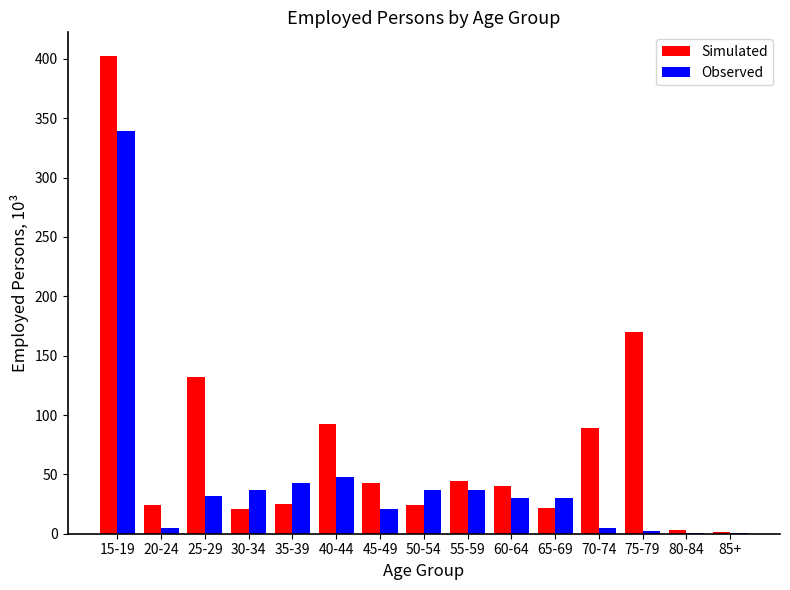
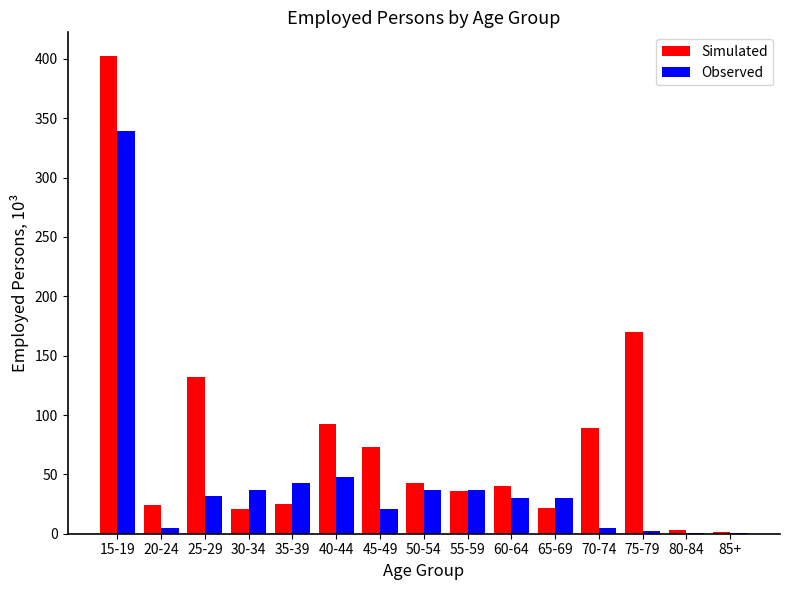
Simulated, 45-49: 43 -> 73
Simulated, 50-54: 24 -> 42
Simulated, 55-59: 44 -> 36
